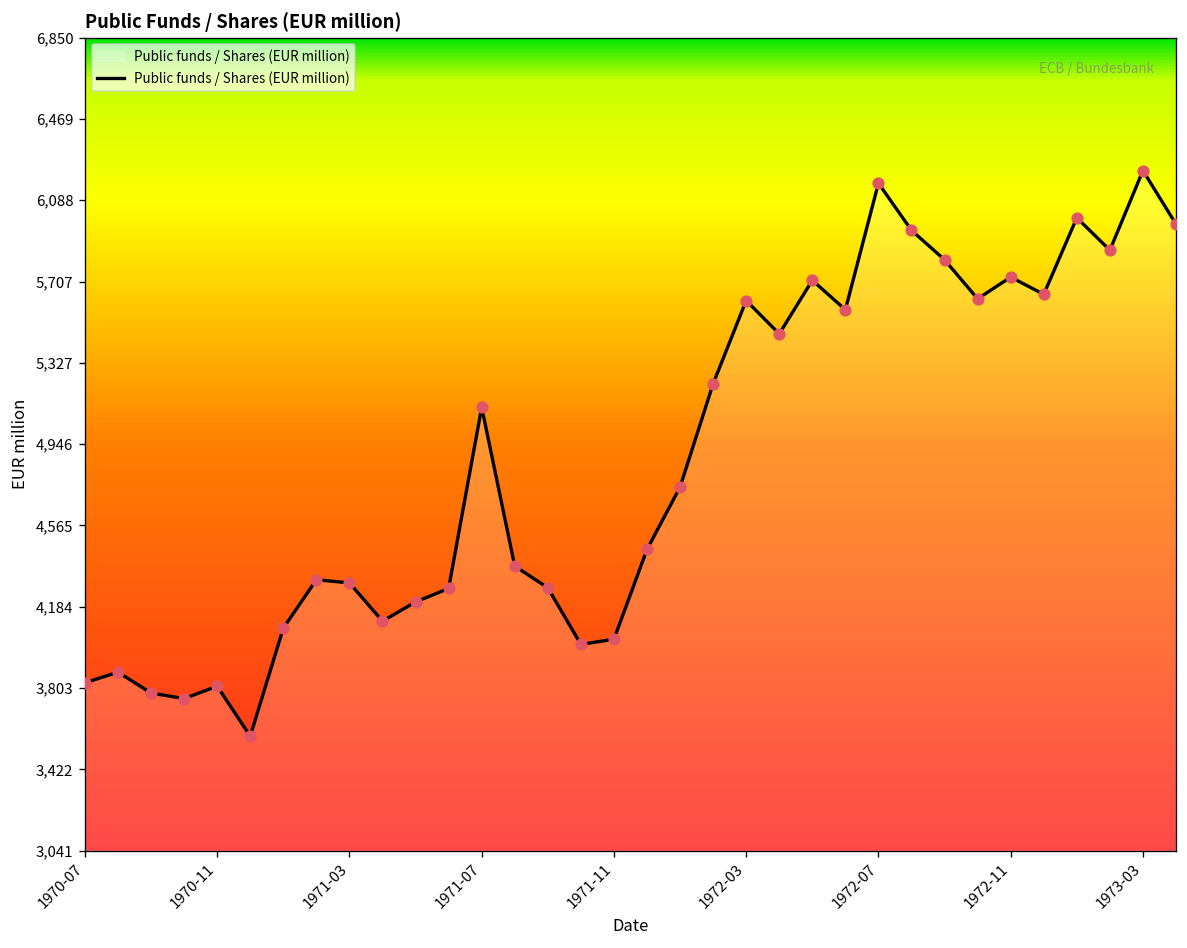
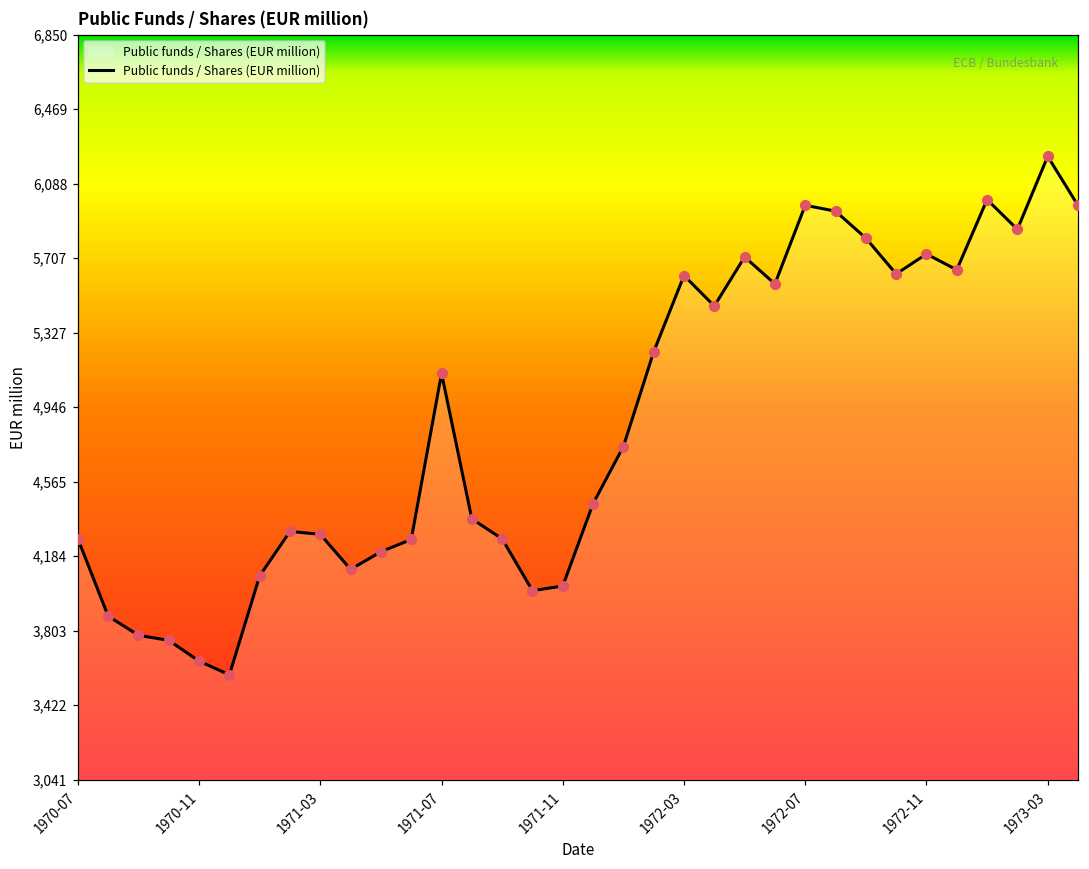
1970-07: 3,830 -> 4,270
1970-11: 3,810 -> 3,650
1972-07: 6,170 -> 5,980
